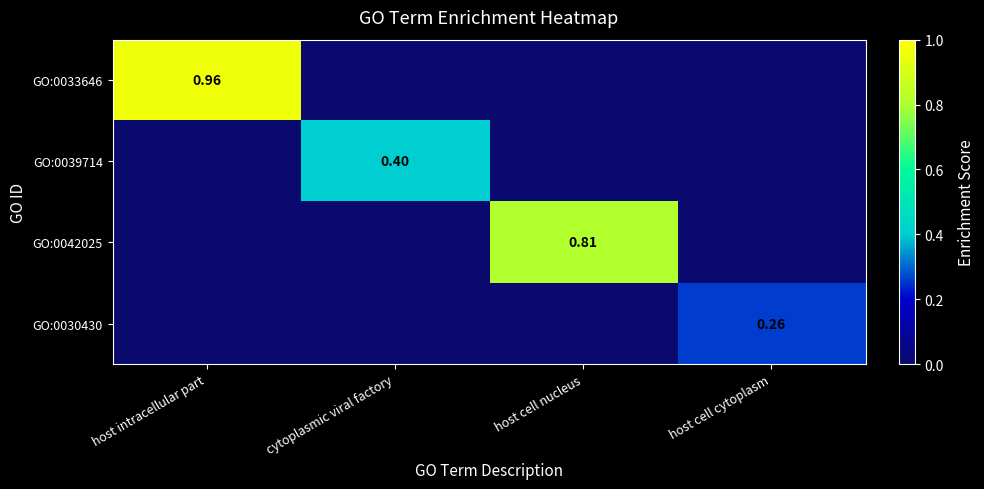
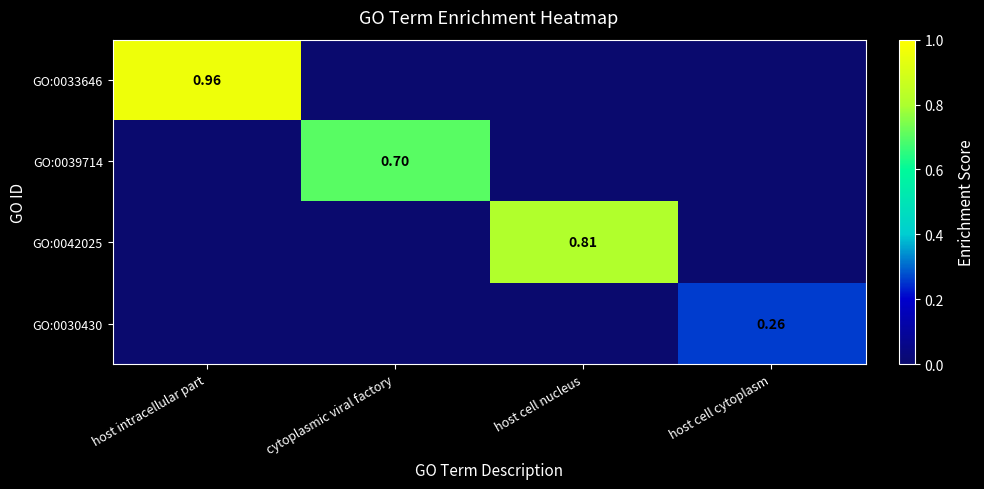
GO:0039714, cytoplasmic viral factory: 0.40 -> 0.70
